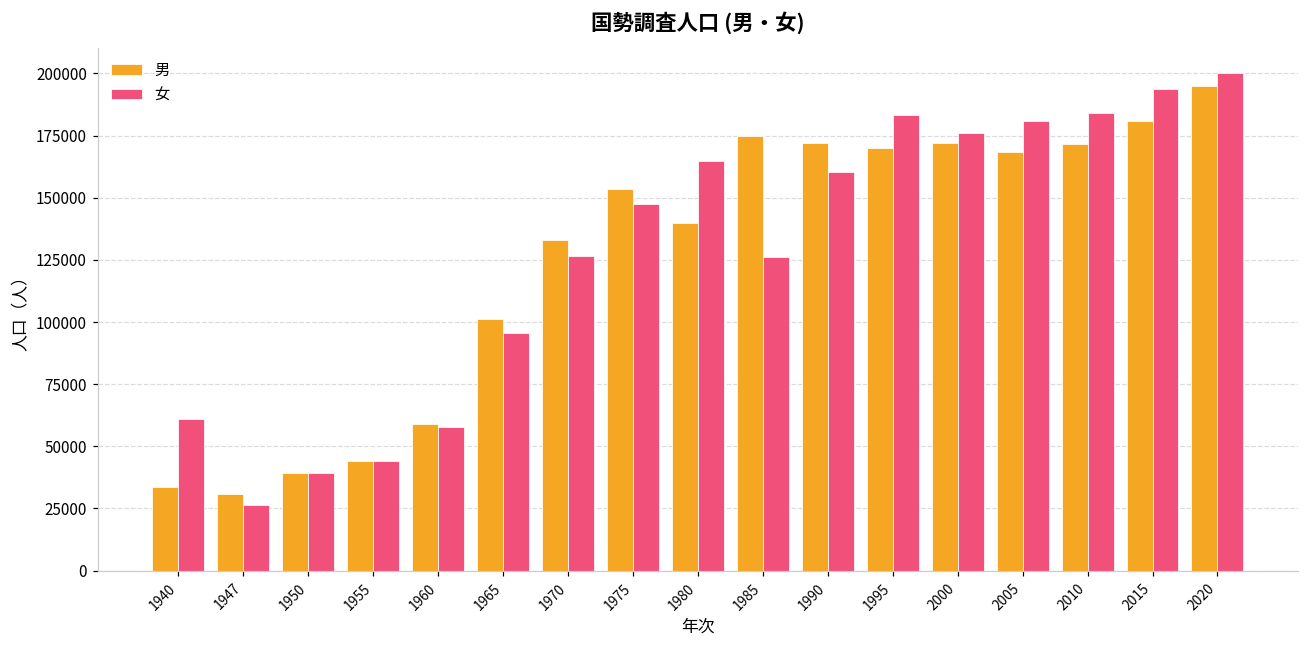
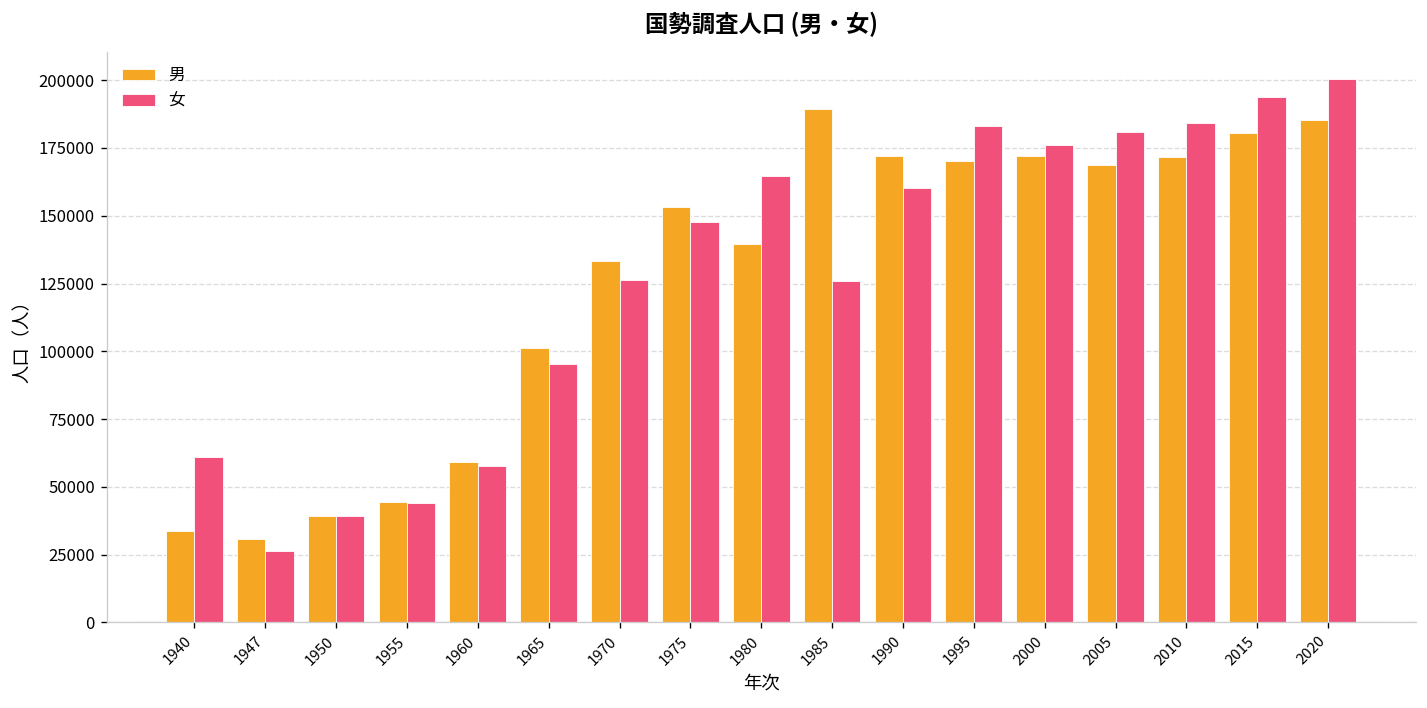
男, 1985: 175000 -> 189000
男, 2020: 195000 -> 185000
